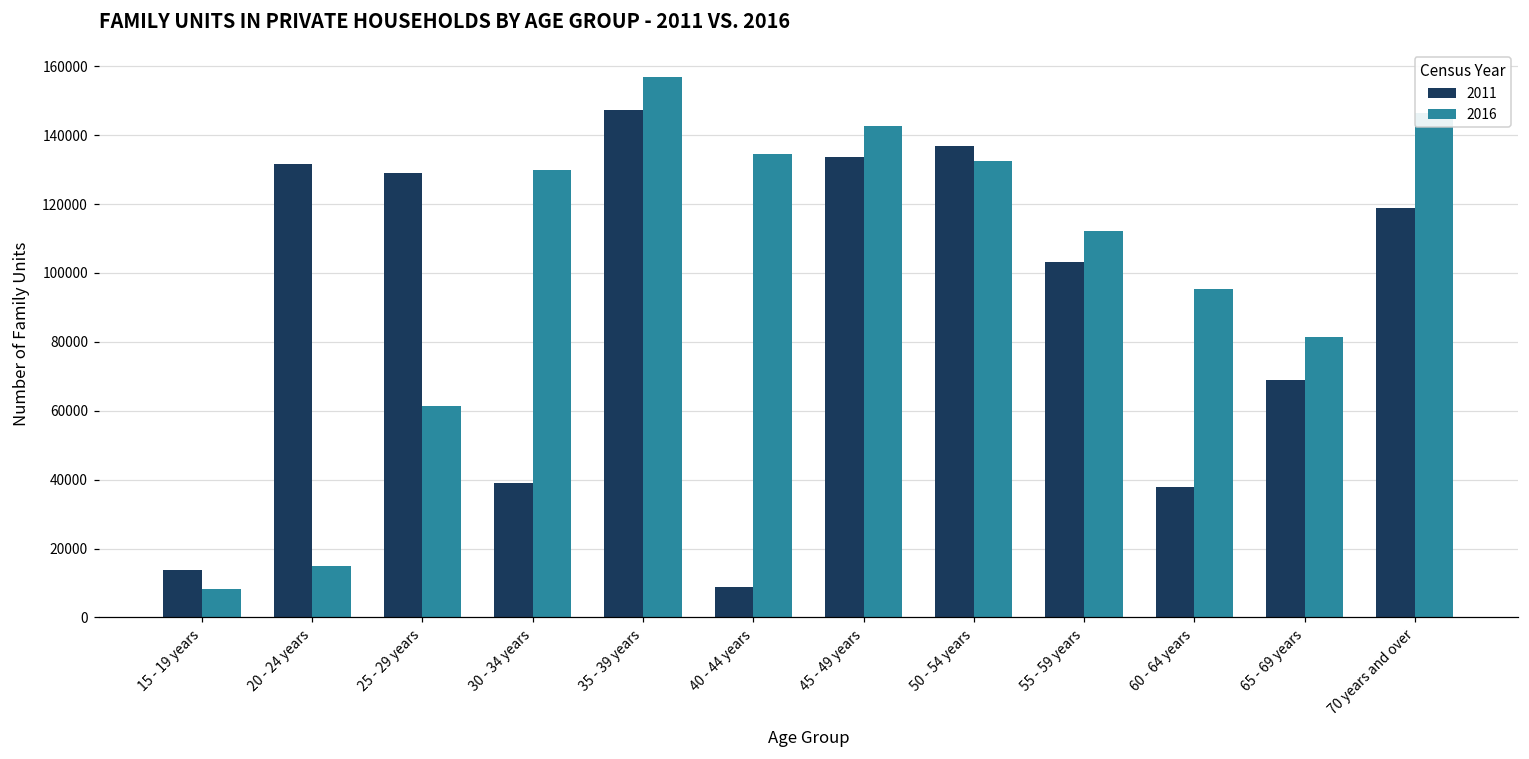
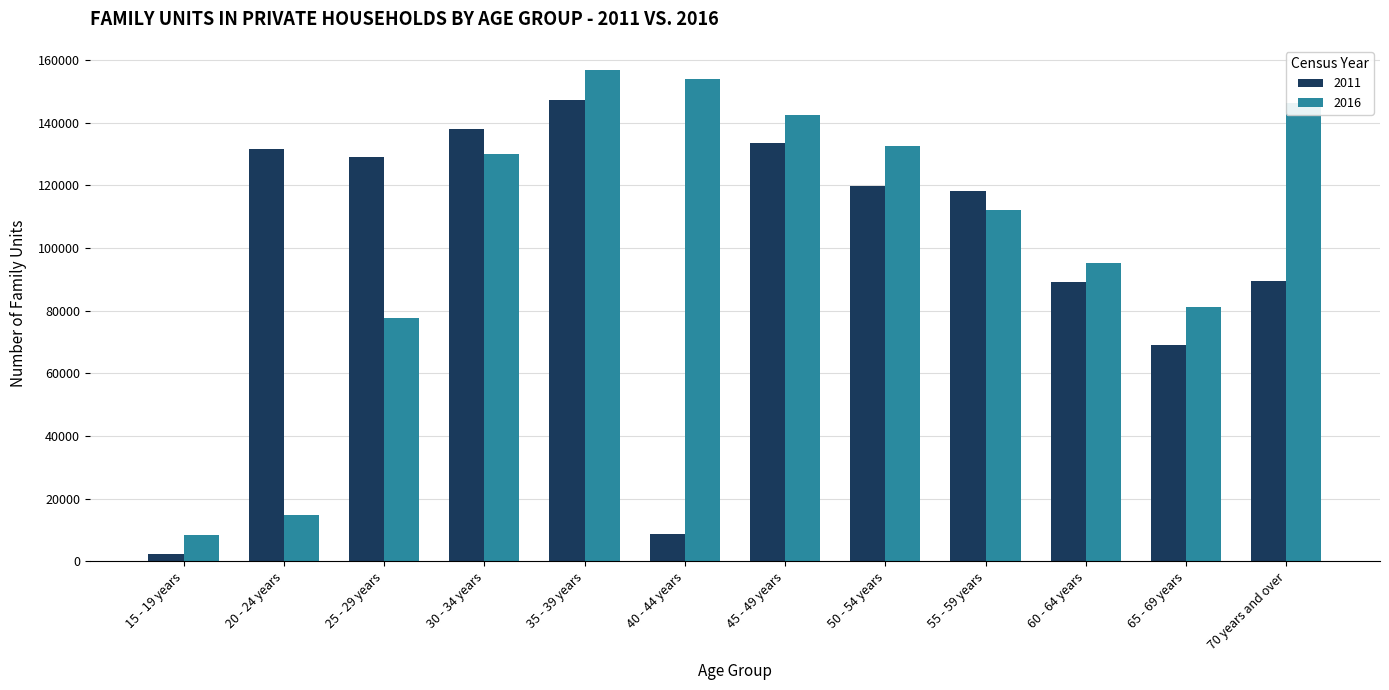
2011, 15 - 19 years: 14000 -> 2000
2016, 25 - 29 years: 61000 -> 78000
2011, 30 - 34 years: 39000 -> 138000
2016, 40 - 44 years: 135000 -> 154000
2011, 50 - 54 years: 137000 -> 120000
2011, 55 - 59 years: 103000 -> 118000
2011, 60 - 64 years: 38000 -> 89000
2011, 70 years and over: 119000 -> 89000
